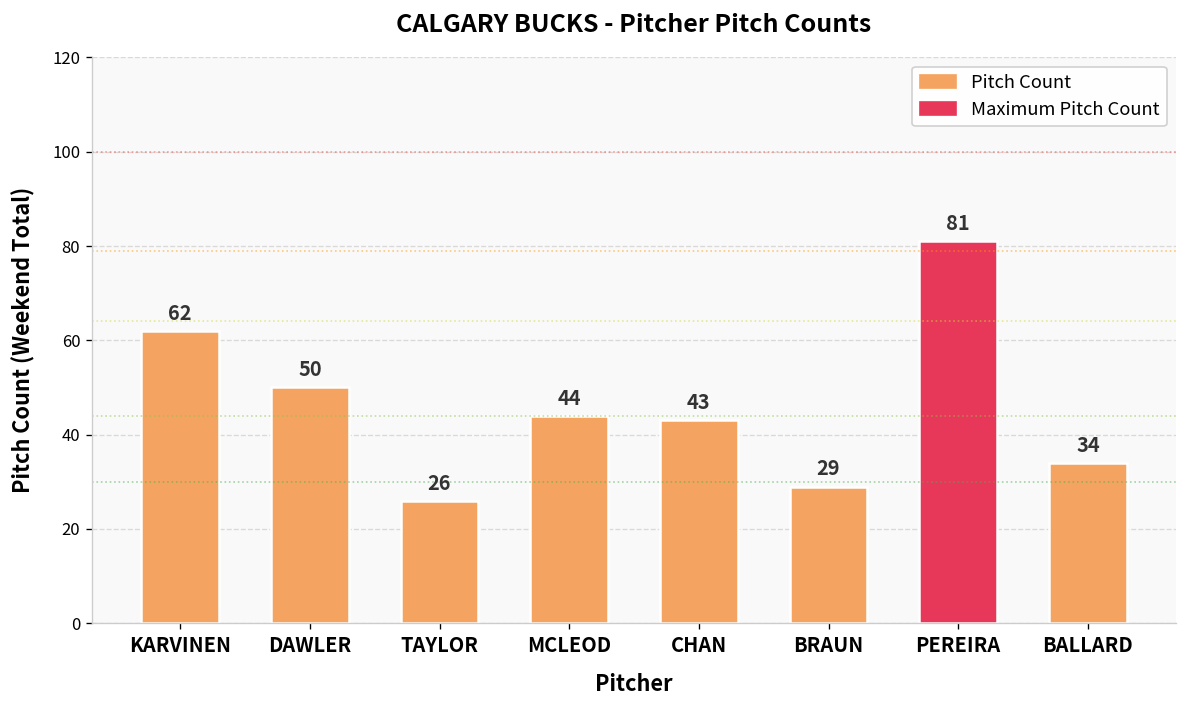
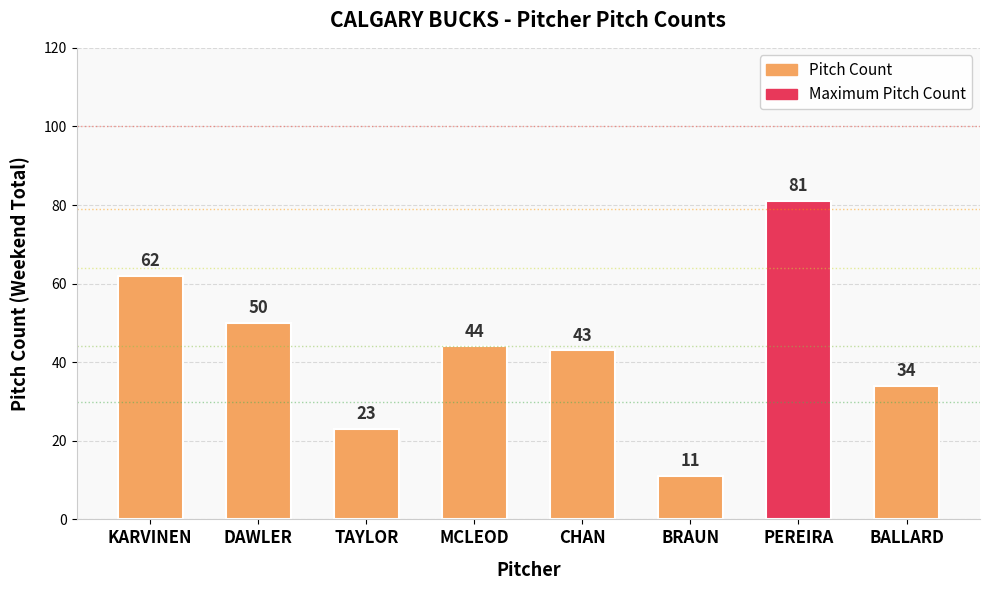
TAYLOR: 26 -> 23
BRAUN: 29 -> 11
